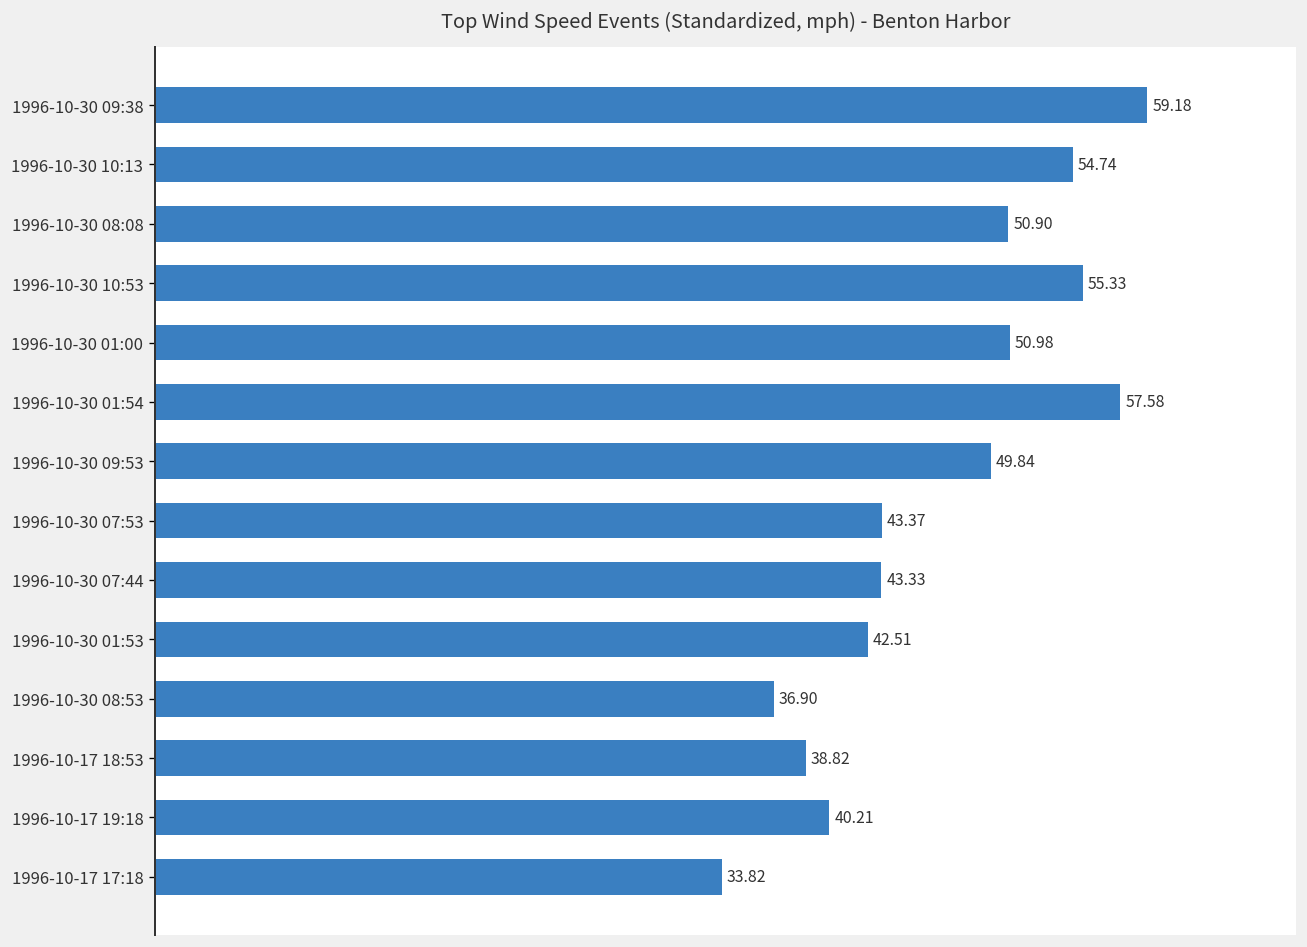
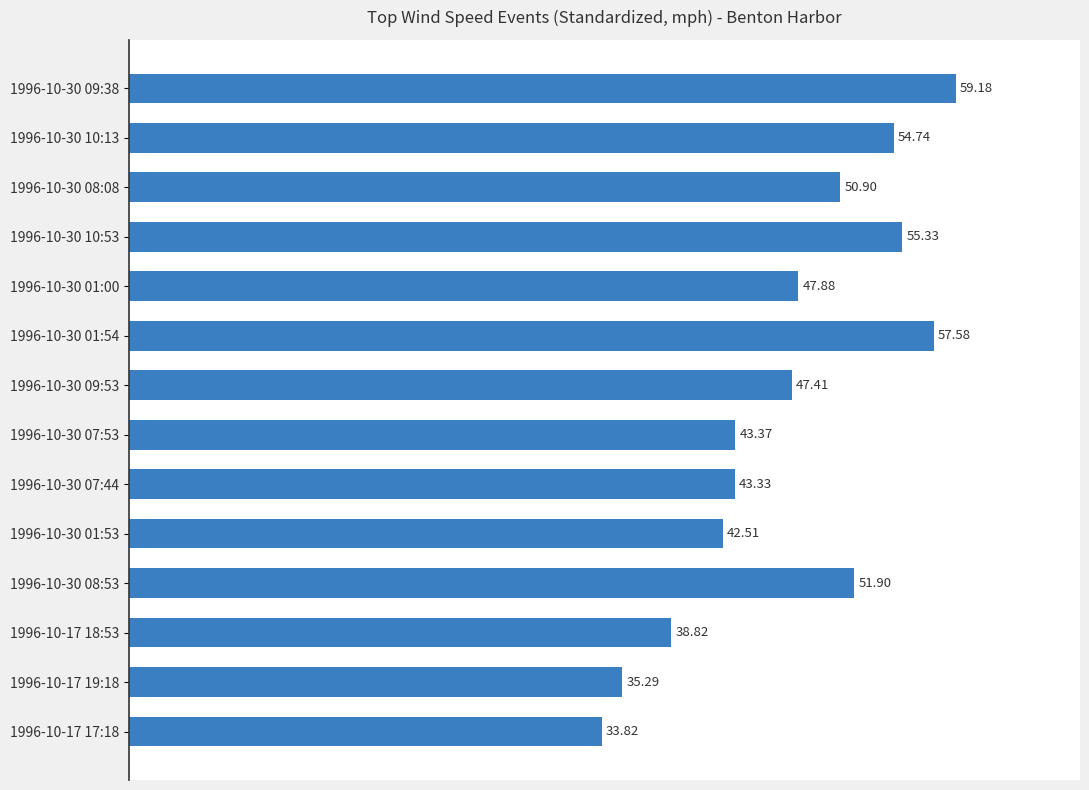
1996-10-30 01:00: 50.98 -> 47.88
1996-10-30 09:53: 49.84 -> 47.41
1996-10-30 08:53: 36.90 -> 51.90
1996-10-17 19:18: 40.21 -> 35.29
